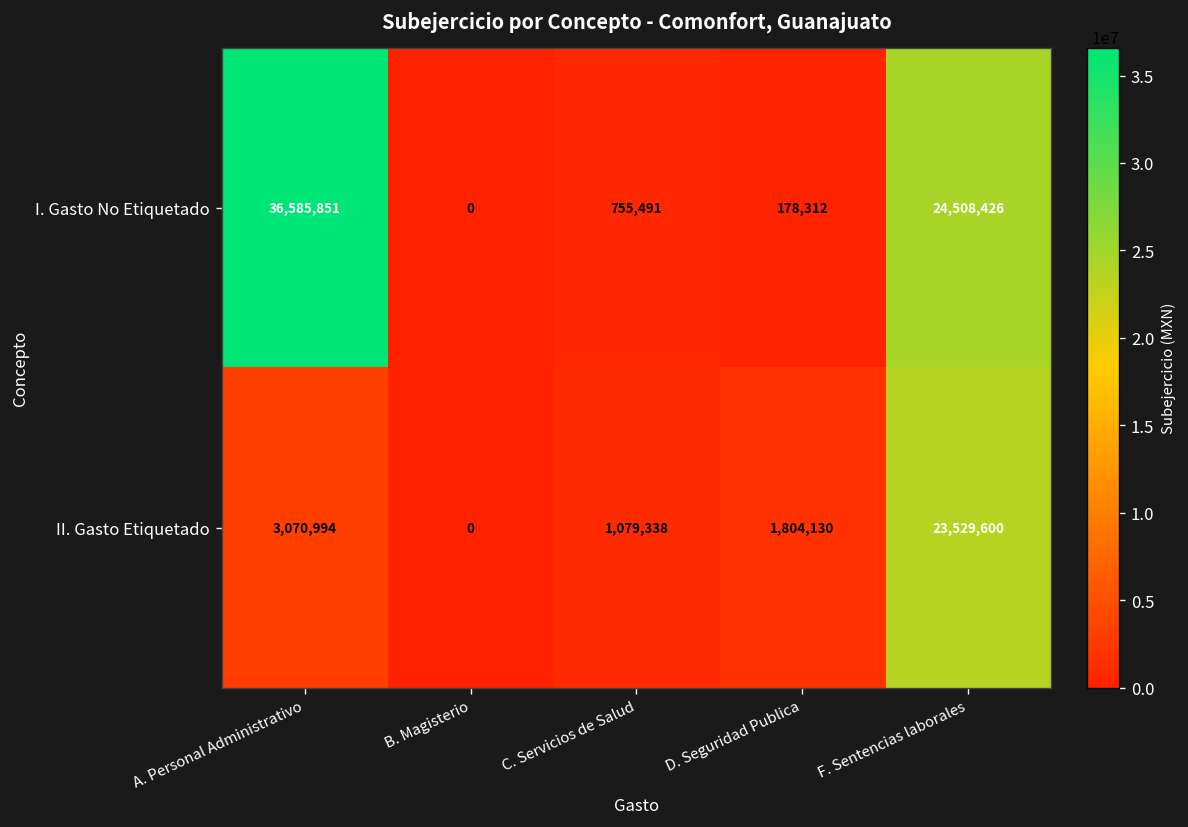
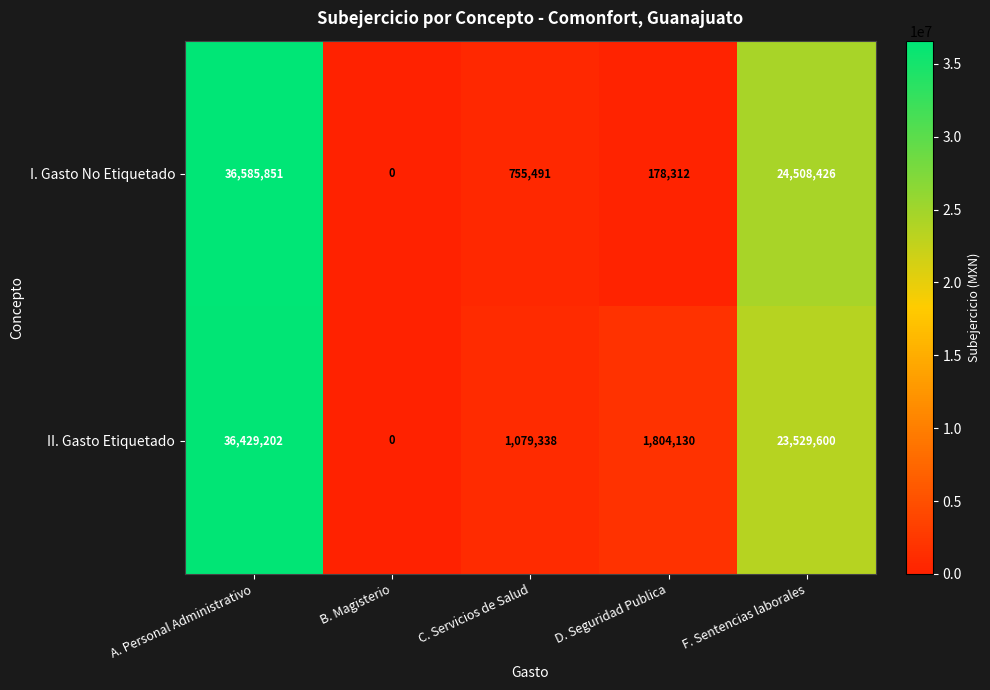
II. Gasto Etiquetado, A. Personal Administrativo: 3,070,994 -> 36,429,202
